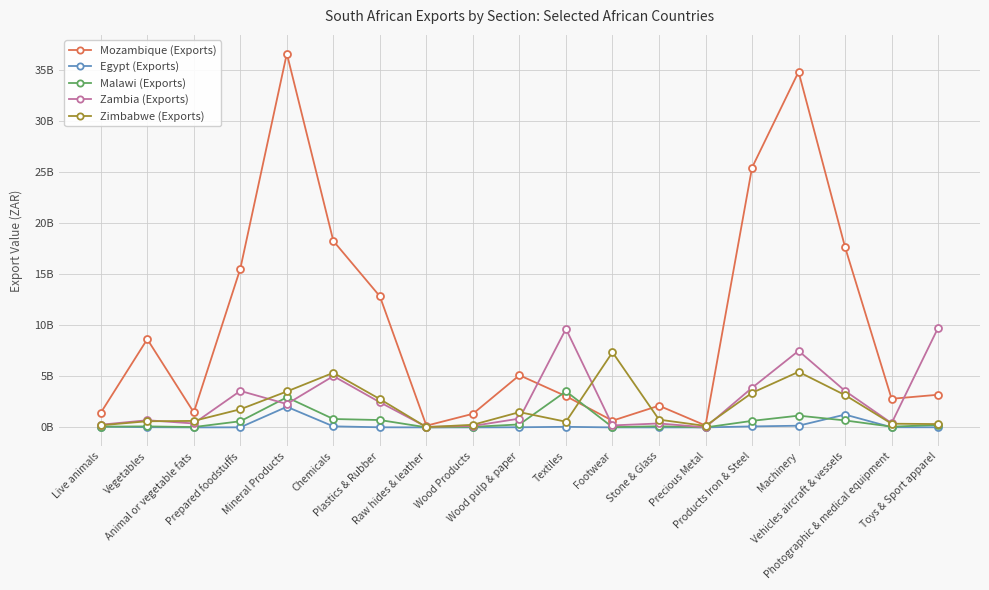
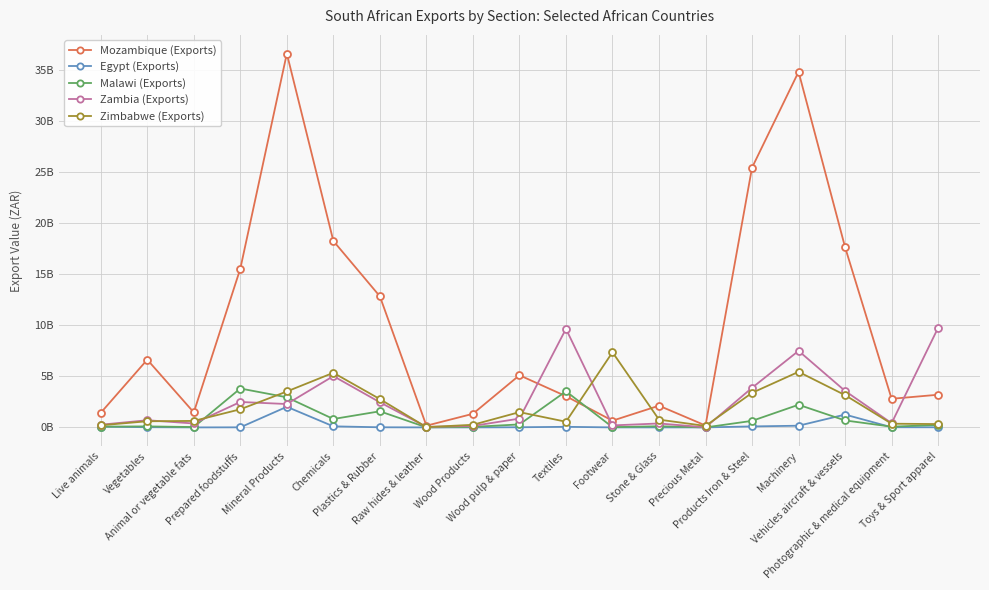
Mozambique (Exports), Vegetables: 8600000000 -> 6600000000
Malawi (Exports), Prepared foodstuffs: 600000000 -> 3800000000
Zambia (Exports), Prepared foodstuffs: 3600000000 -> 2500000000
Malawi (Exports), Plastics & Rubber: 700000000 -> 1600000000
Malawi (Exports), Machinery: 1200000000 -> 2200000000
